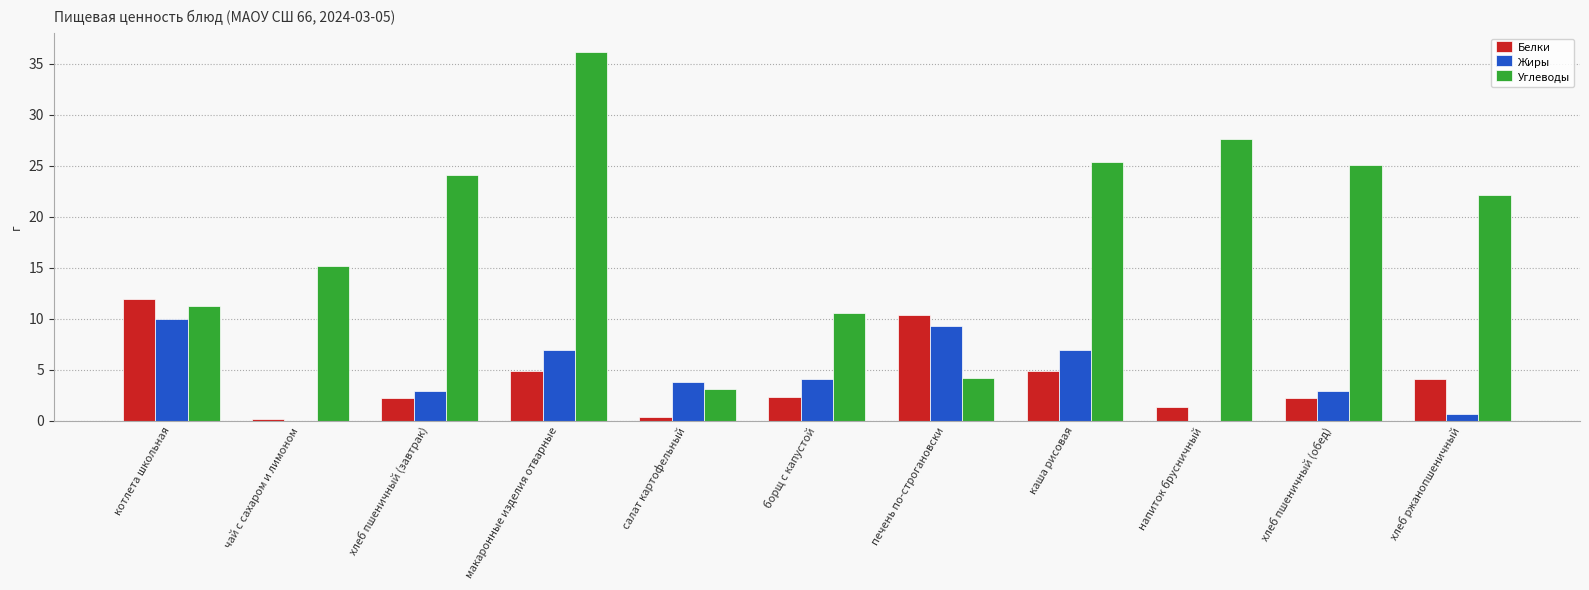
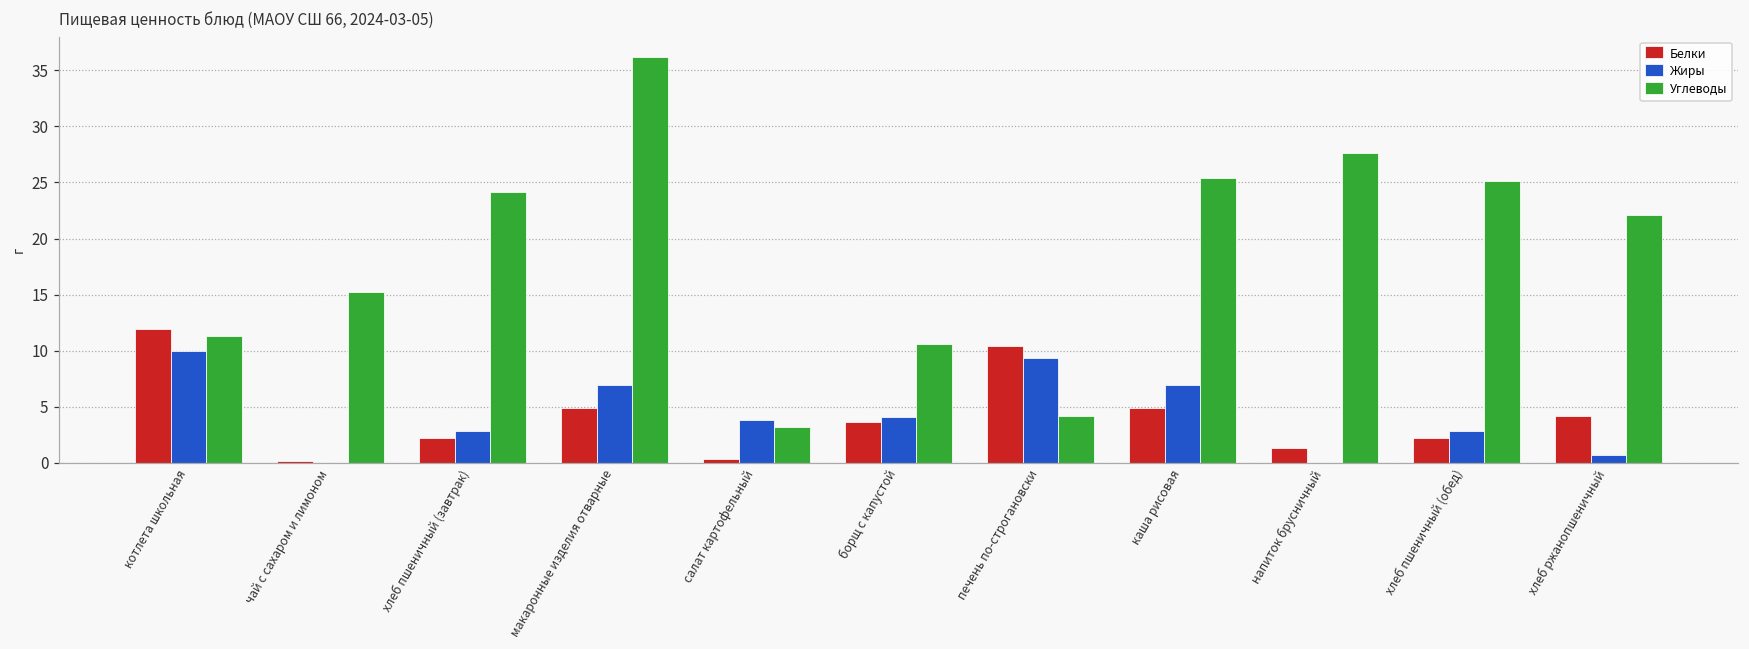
Белки, борщ с капустой: 2.3 -> 3.6
